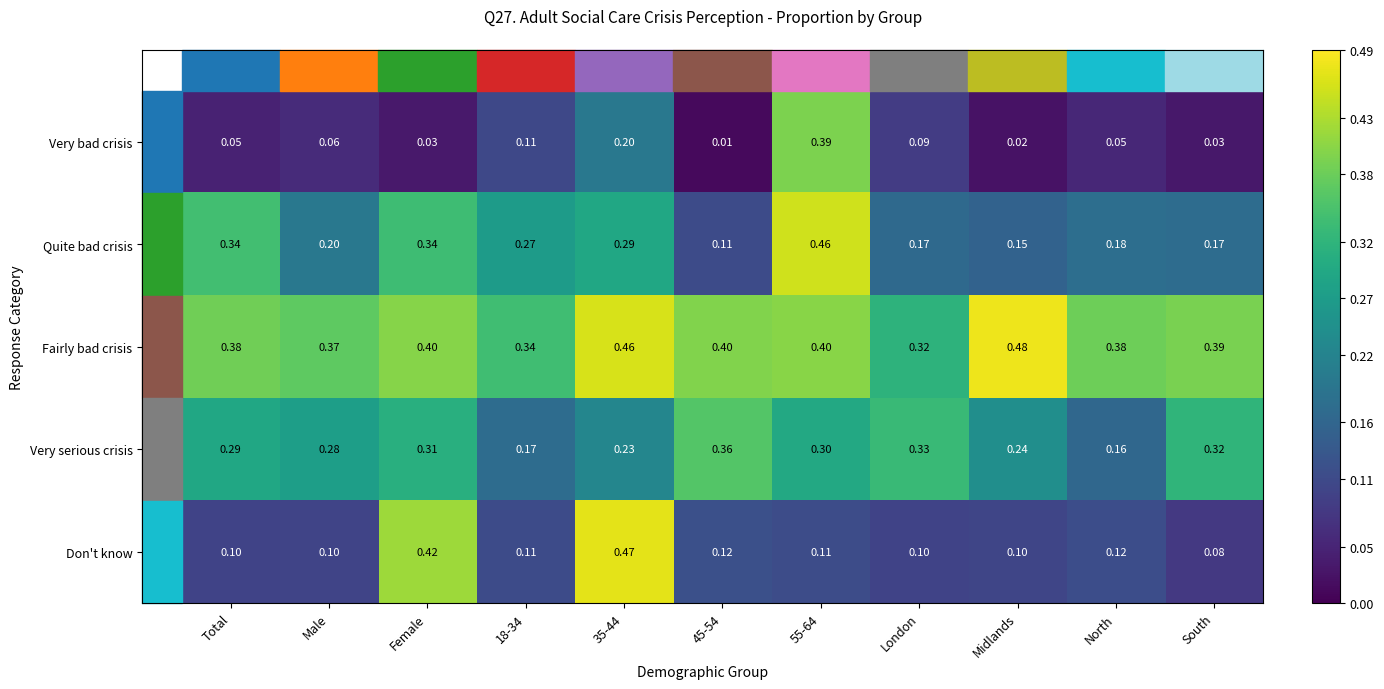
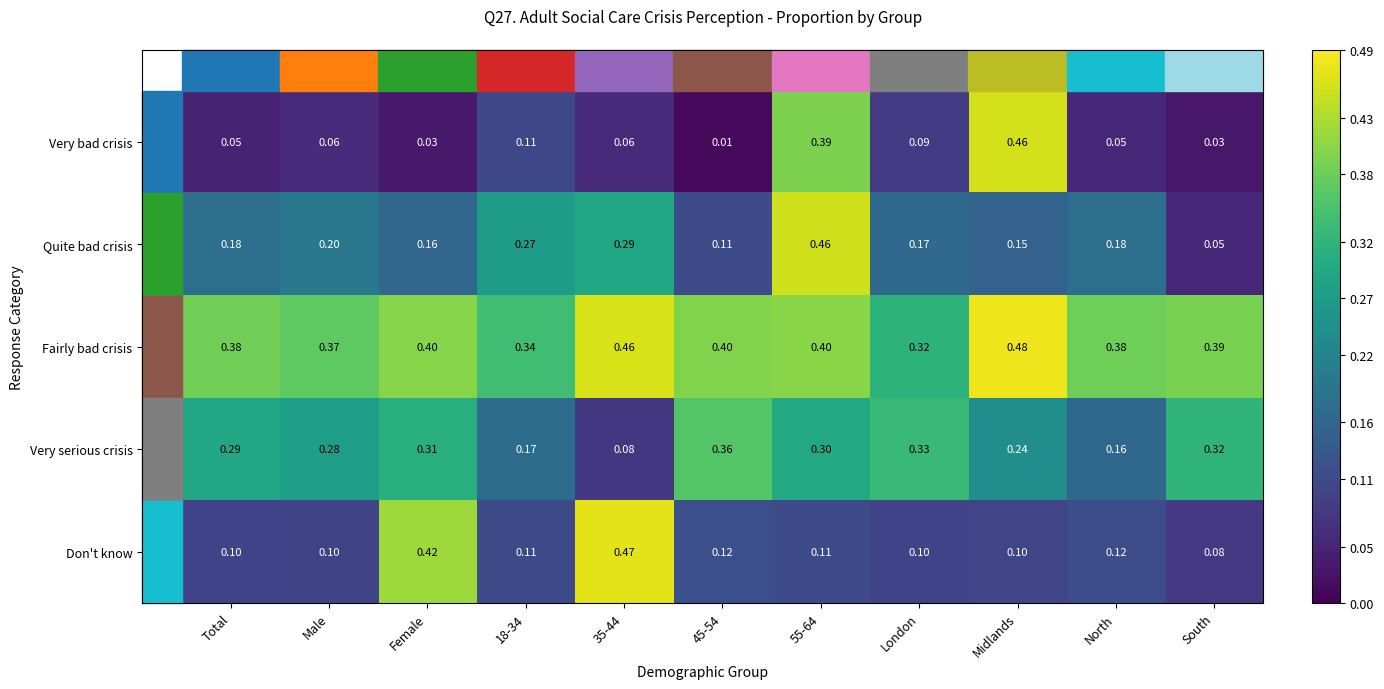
Very bad crisis, 35-44: 0.20 -> 0.06
Very bad crisis, Midlands: 0.02 -> 0.46
Quite bad crisis, Total: 0.34 -> 0.18
Quite bad crisis, Female: 0.34 -> 0.16
Quite bad crisis, South: 0.17 -> 0.05
Very serious crisis, 35-44: 0.23 -> 0.08
